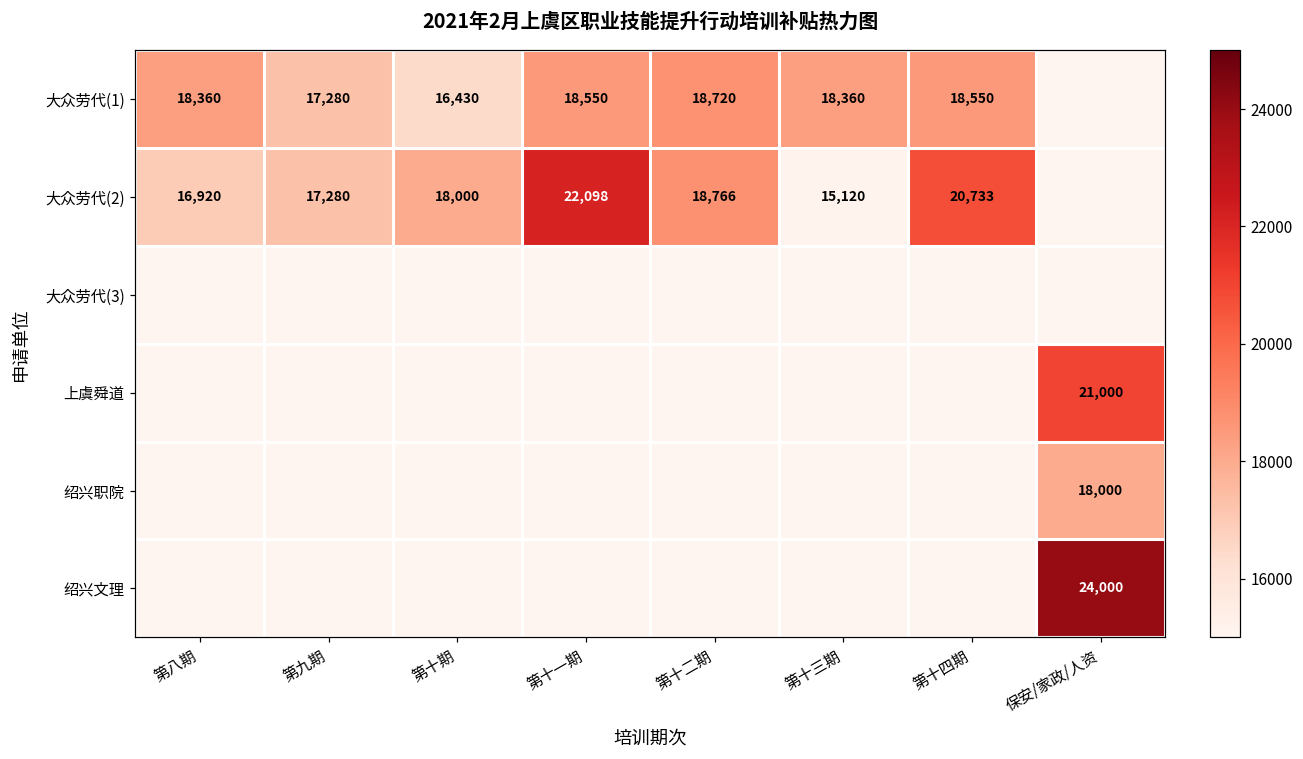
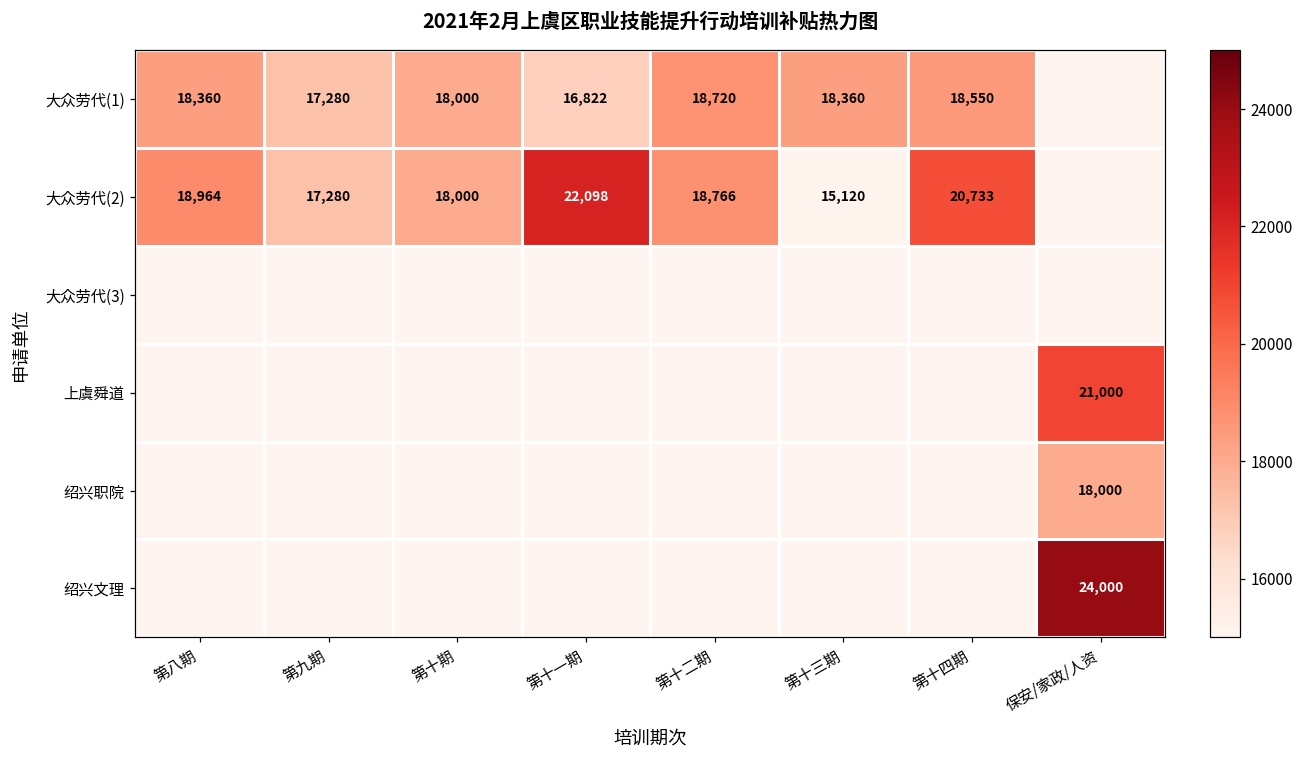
大众劳代(1), 第十期: 16,430 -> 18,000
大众劳代(1), 第十一期: 18,550 -> 16,822
大众劳代(2), 第八期: 16,920 -> 18,964
